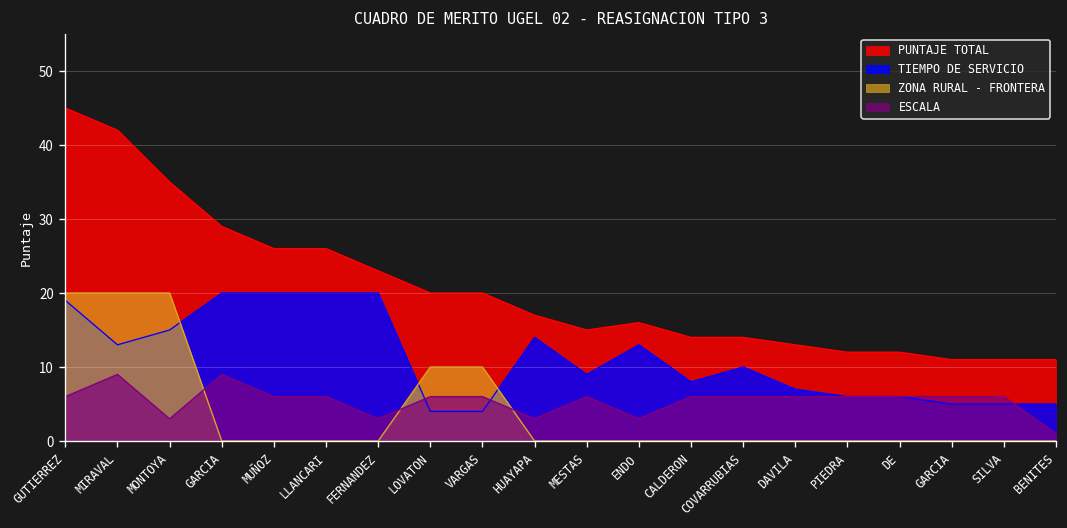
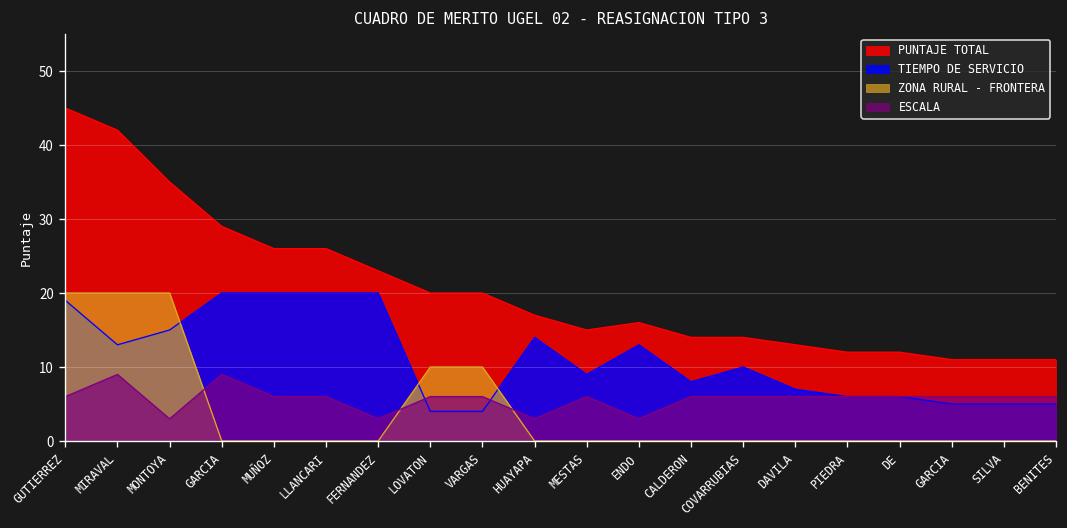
ESCALA, BENITES: 1 -> 6
